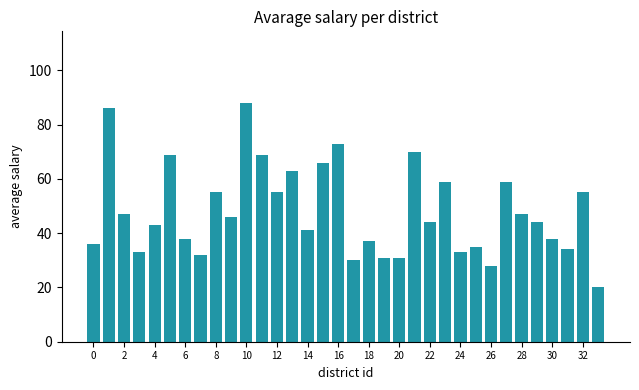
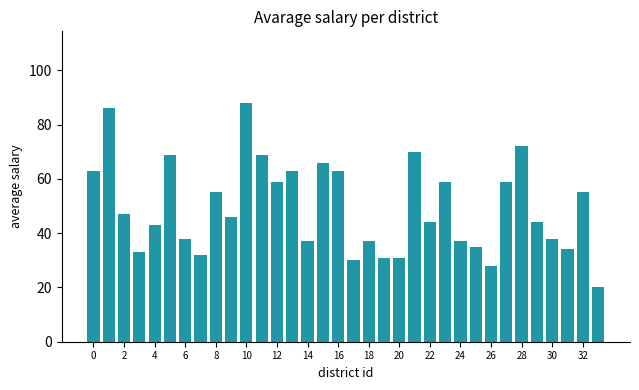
0: 36 -> 63
12: 55 -> 59
14: 41 -> 37
16: 73 -> 63
24: 33 -> 37
28: 47 -> 72
